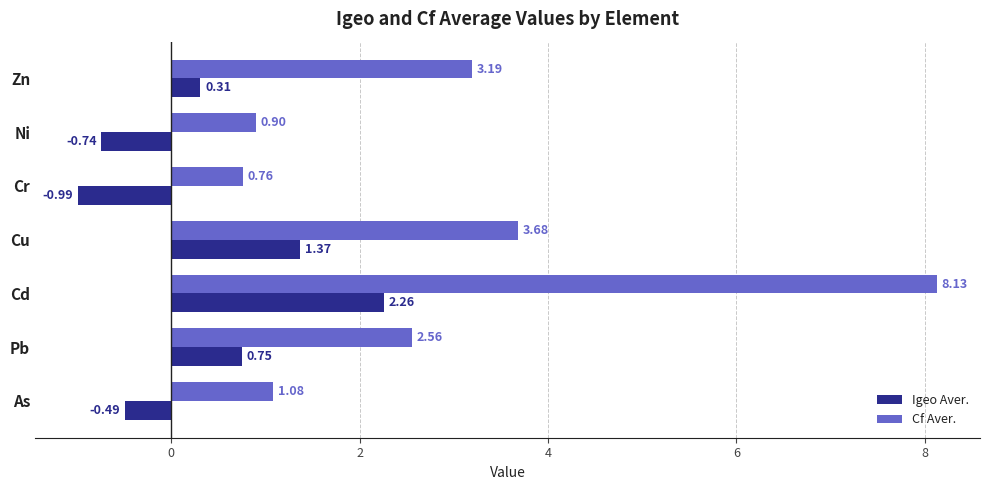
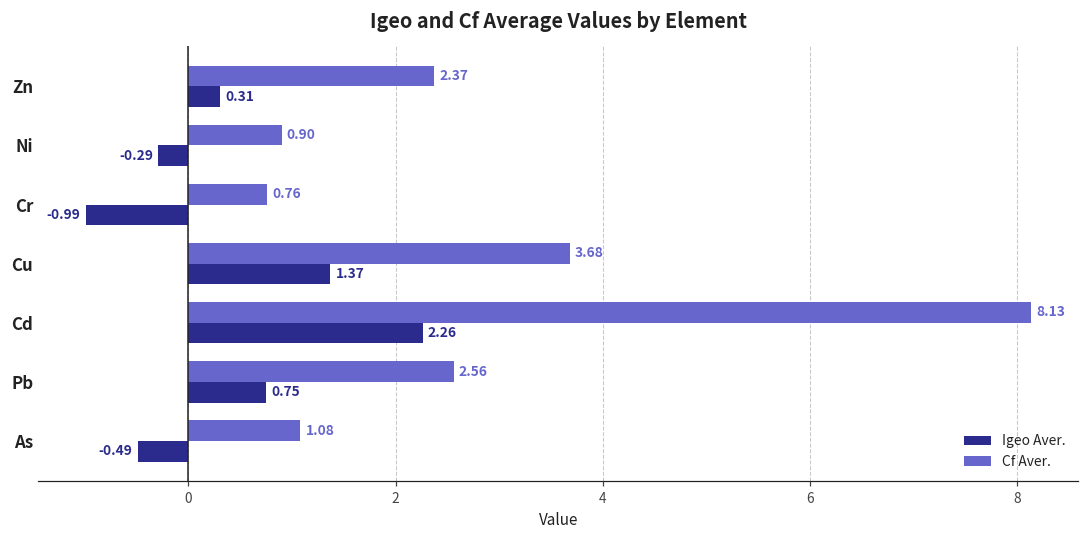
Cf Aver., Zn: 3.19 -> 2.37
Igeo Aver., Ni: -0.74 -> -0.29
